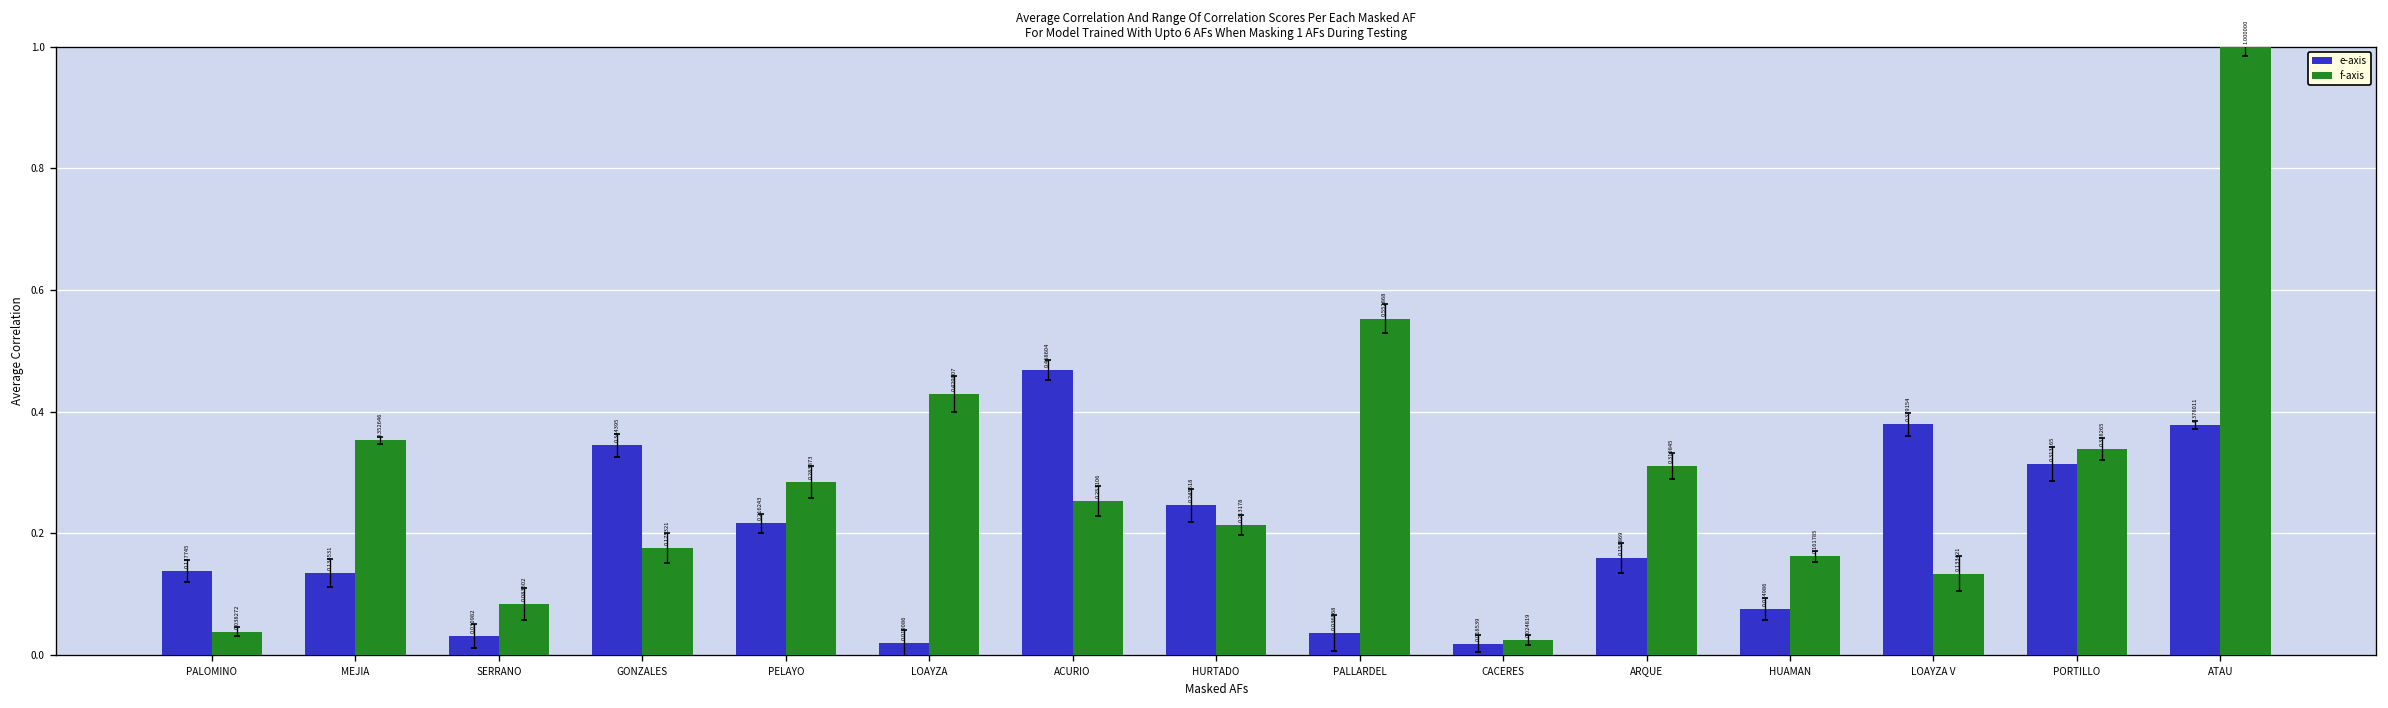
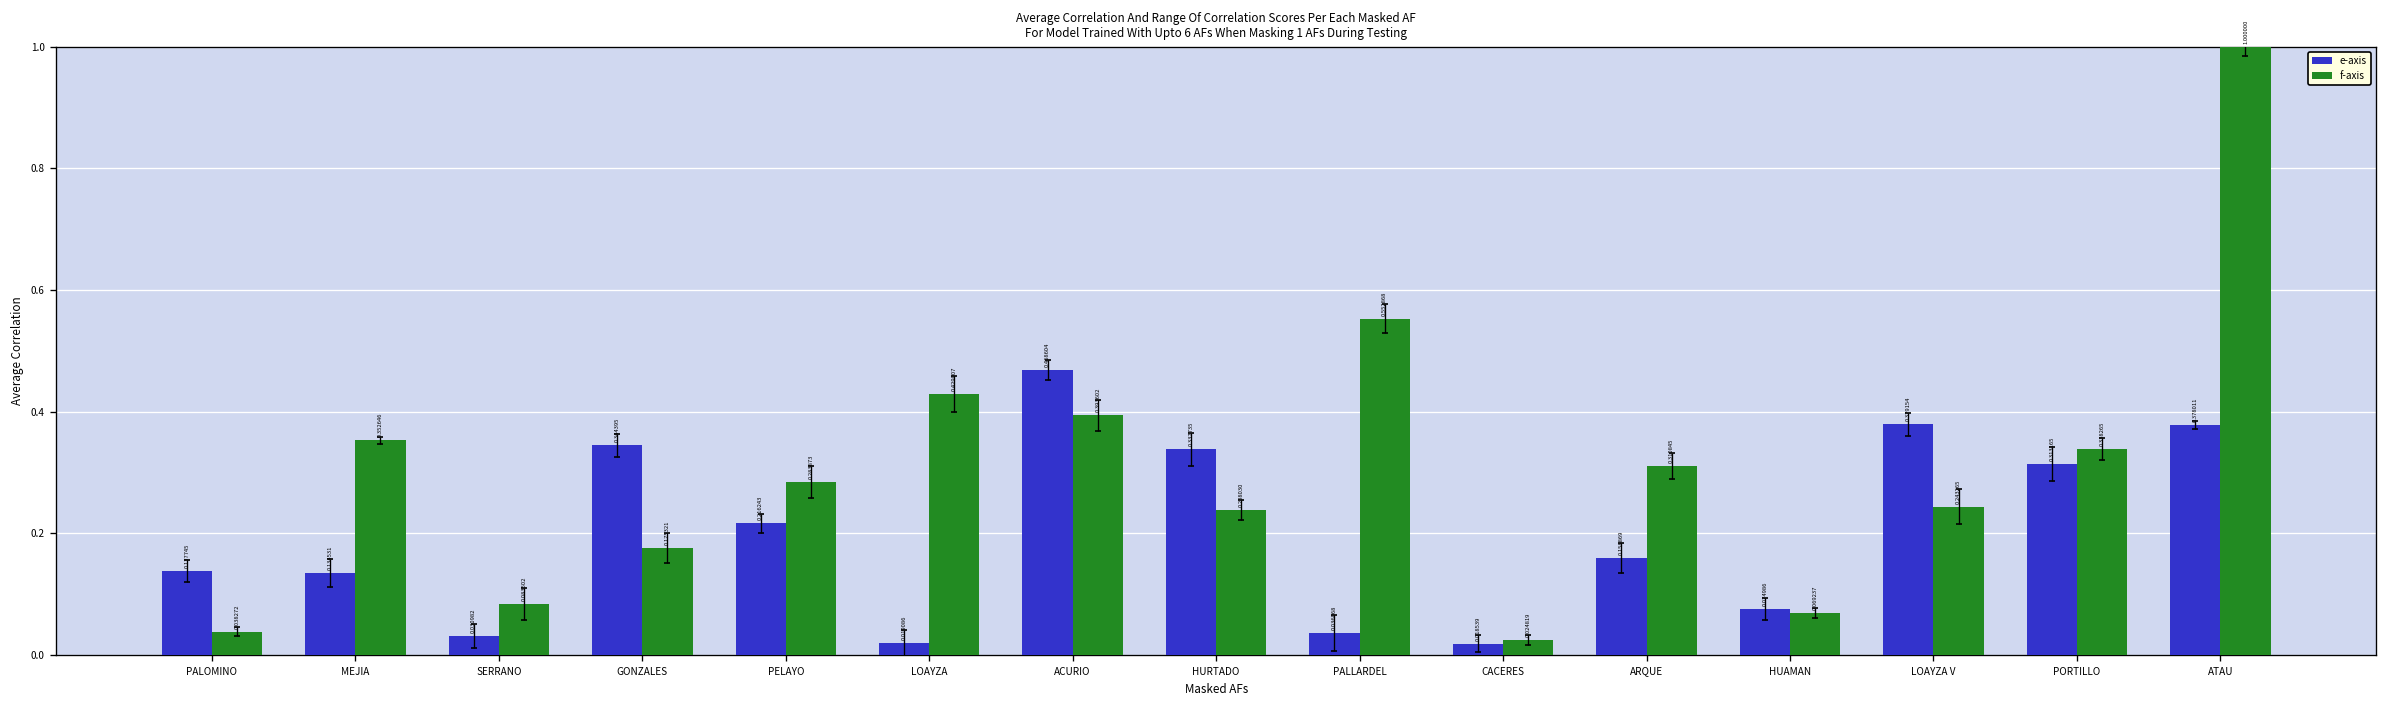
f-axis, ACURIO: 0.253106 -> 0.393602
e-axis, HURTADO: 0.245618 -> 0.337735
f-axis, HURTADO: 0.213178 -> 0.238030
f-axis, HUAMAN: 0.161785 -> 0.069237
f-axis, LOAYZA V: 0.133421 -> 0.243265
